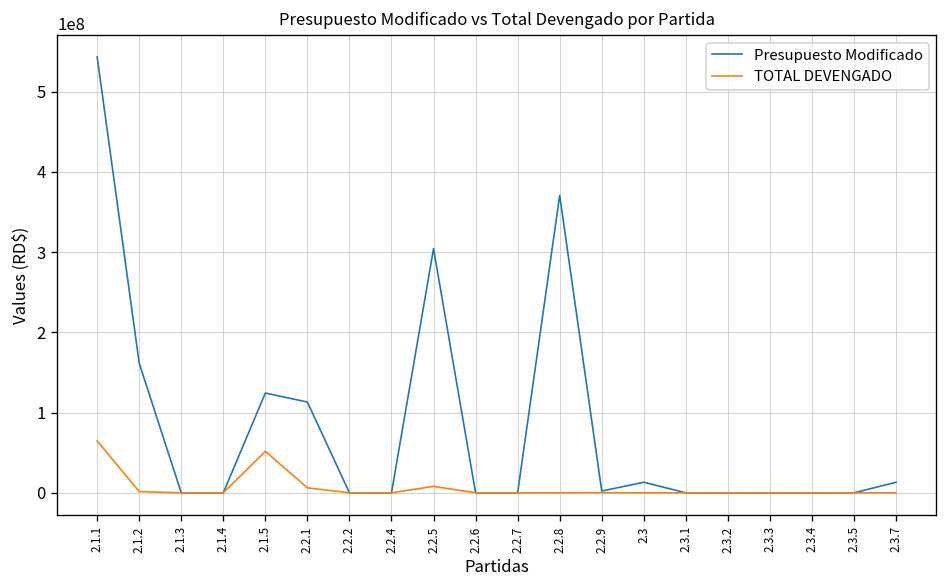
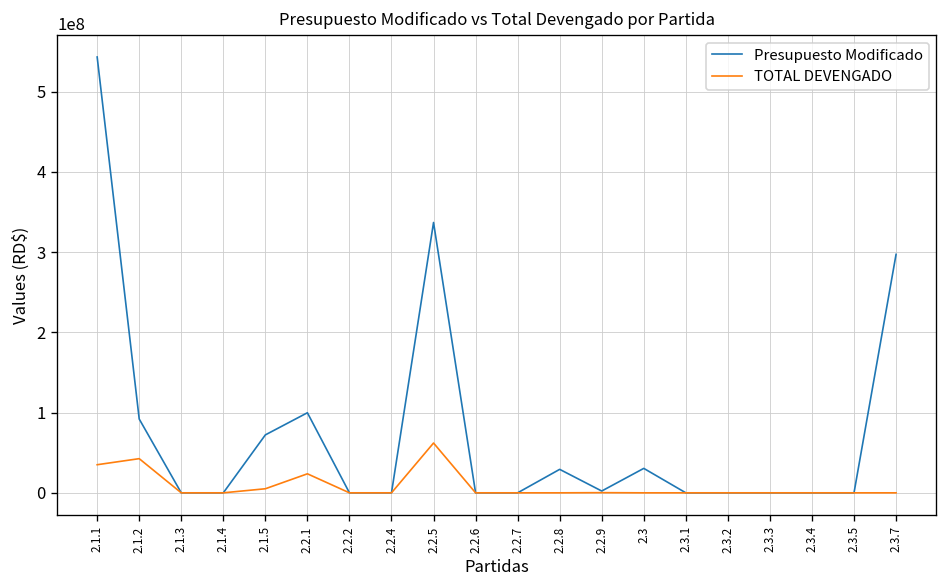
TOTAL DEVENGADO, 2.1.1: 60000000 -> 40000000
Presupuesto Modificado, 2.1.2: 160000000 -> 90000000
TOTAL DEVENGADO, 2.1.2: 0 -> 40000000
Presupuesto Modificado, 2.1.5: 120000000 -> 70000000
TOTAL DEVENGADO, 2.1.5: 50000000 -> 10000000
Presupuesto Modificado, 2.2.1: 110000000 -> 100000000
TOTAL DEVENGADO, 2.2.1: 10000000 -> 20000000
Presupuesto Modificado, 2.2.5: 300000000 -> 340000000
TOTAL DEVENGADO, 2.2.5: 10000000 -> 60000000
Presupuesto Modificado, 2.2.8: 370000000 -> 30000000
Presupuesto Modificado, 2.3: 10000000 -> 30000000
Presupuesto Modificado, 2.3.7: 10000000 -> 300000000
